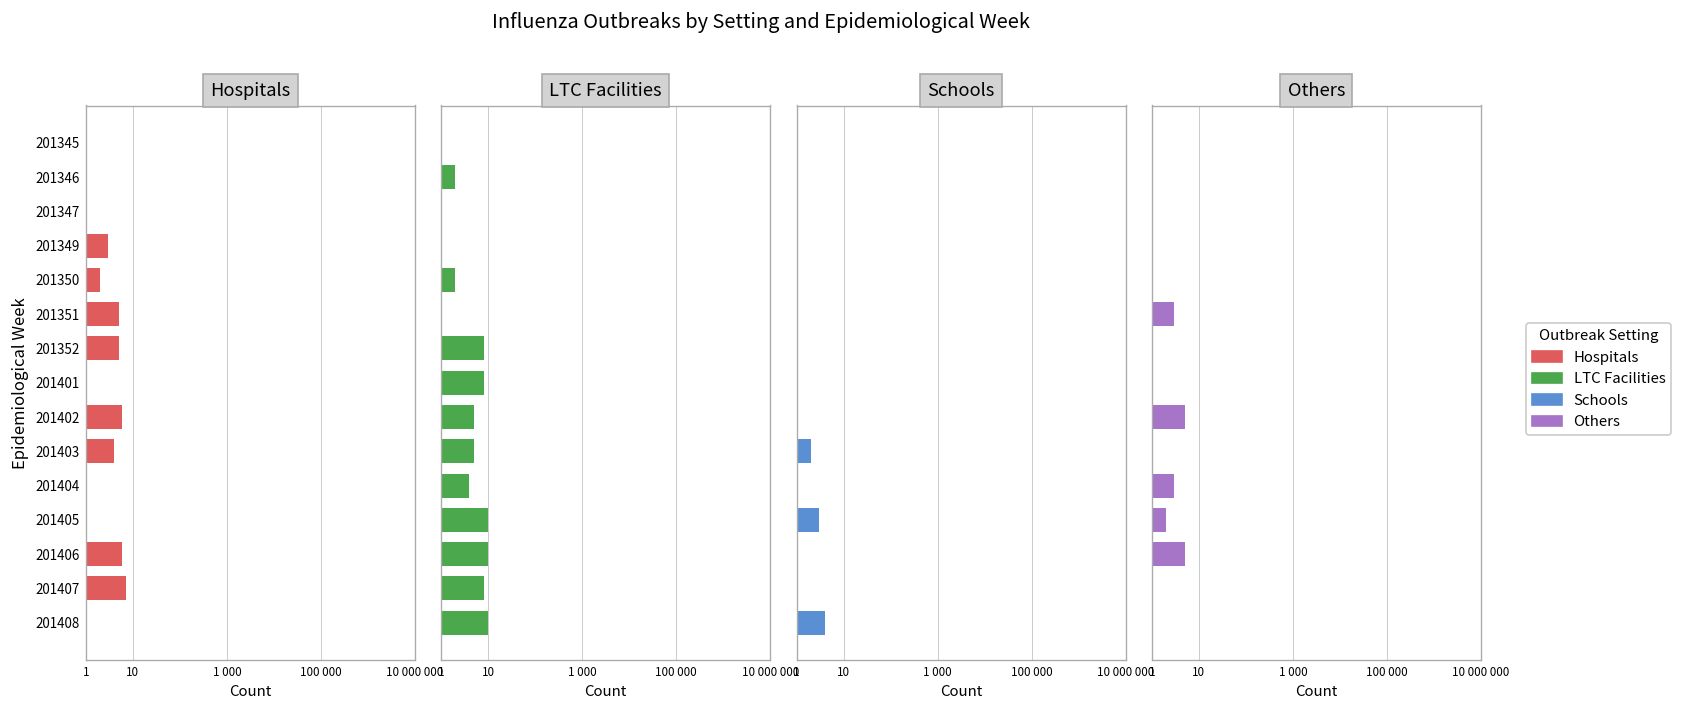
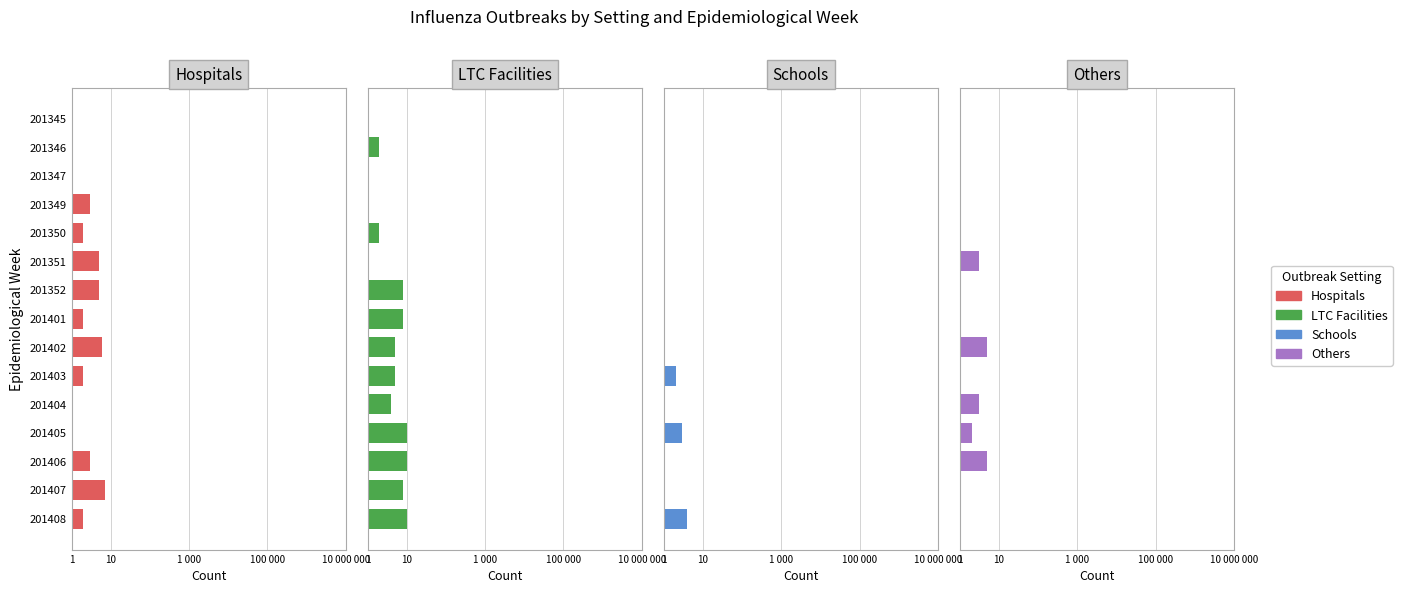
Hospitals, 201401: 1 -> 2
Hospitals, 201403: 4 -> 2
Hospitals, 201406: 6 -> 3
Hospitals, 201408: 1 -> 2
